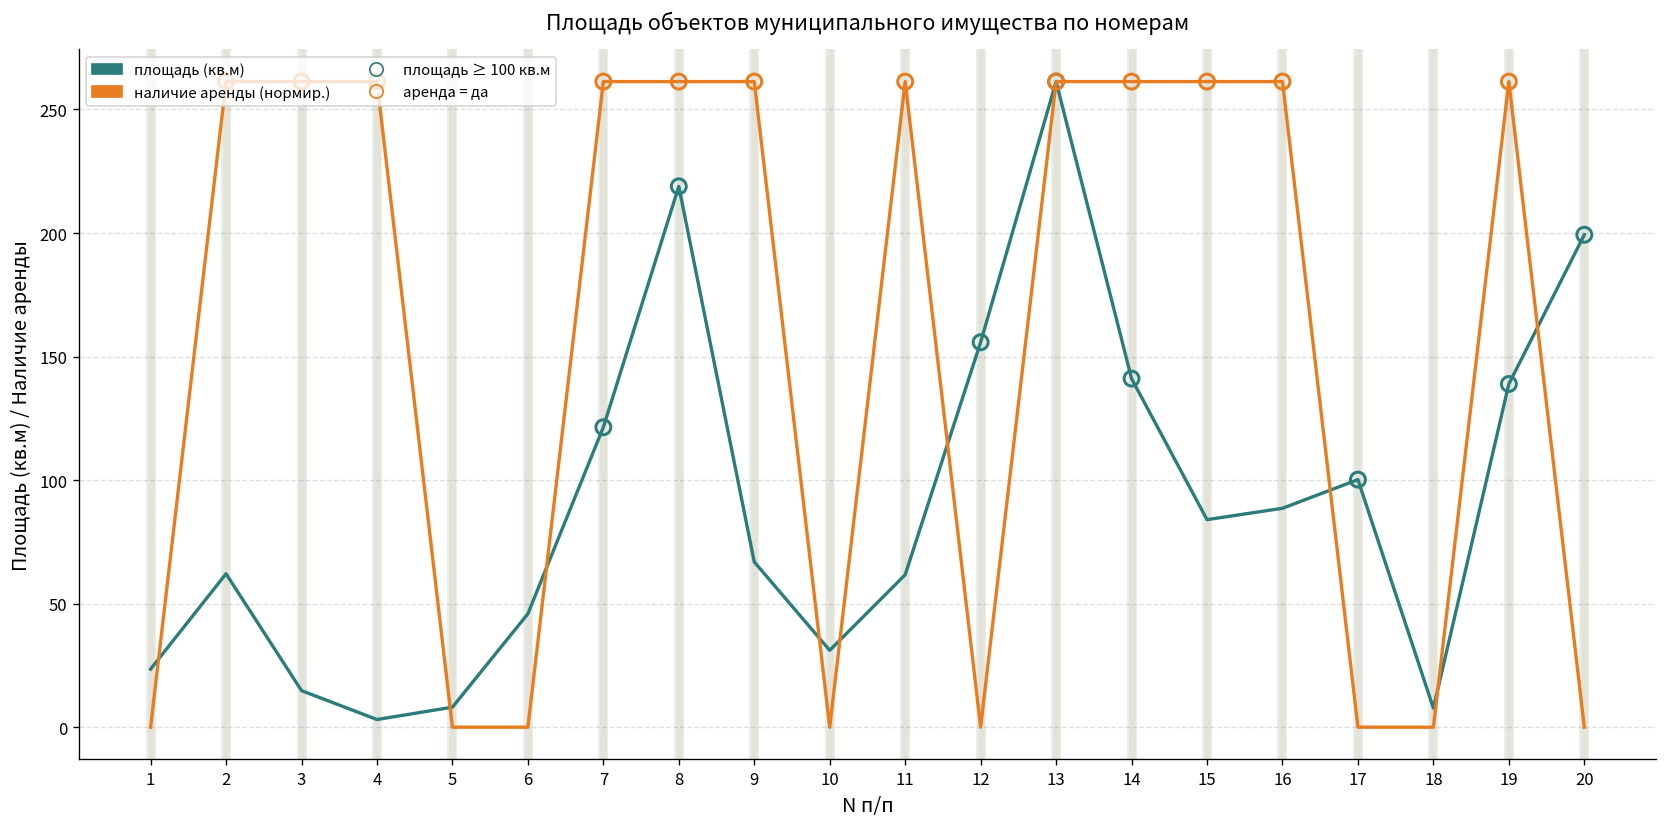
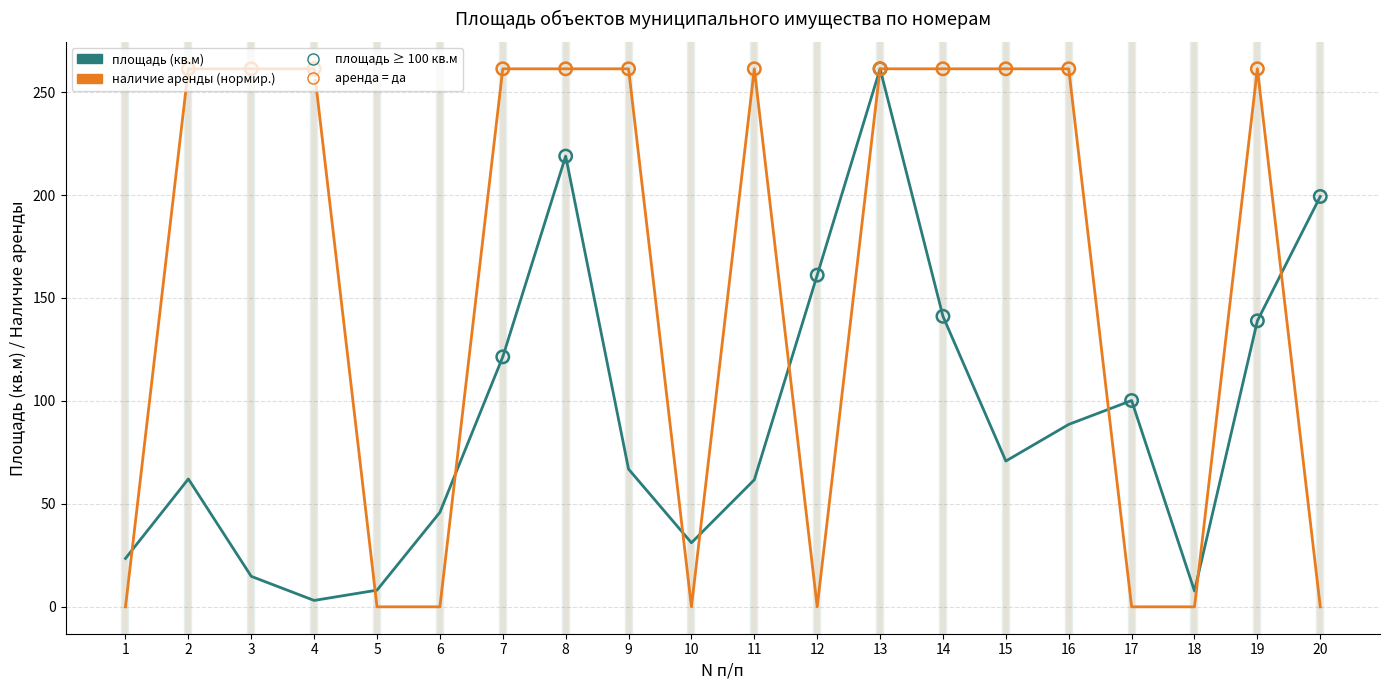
площадь (кв.м), 12: 156 -> 161
площадь (кв.м), 15: 84 -> 71
